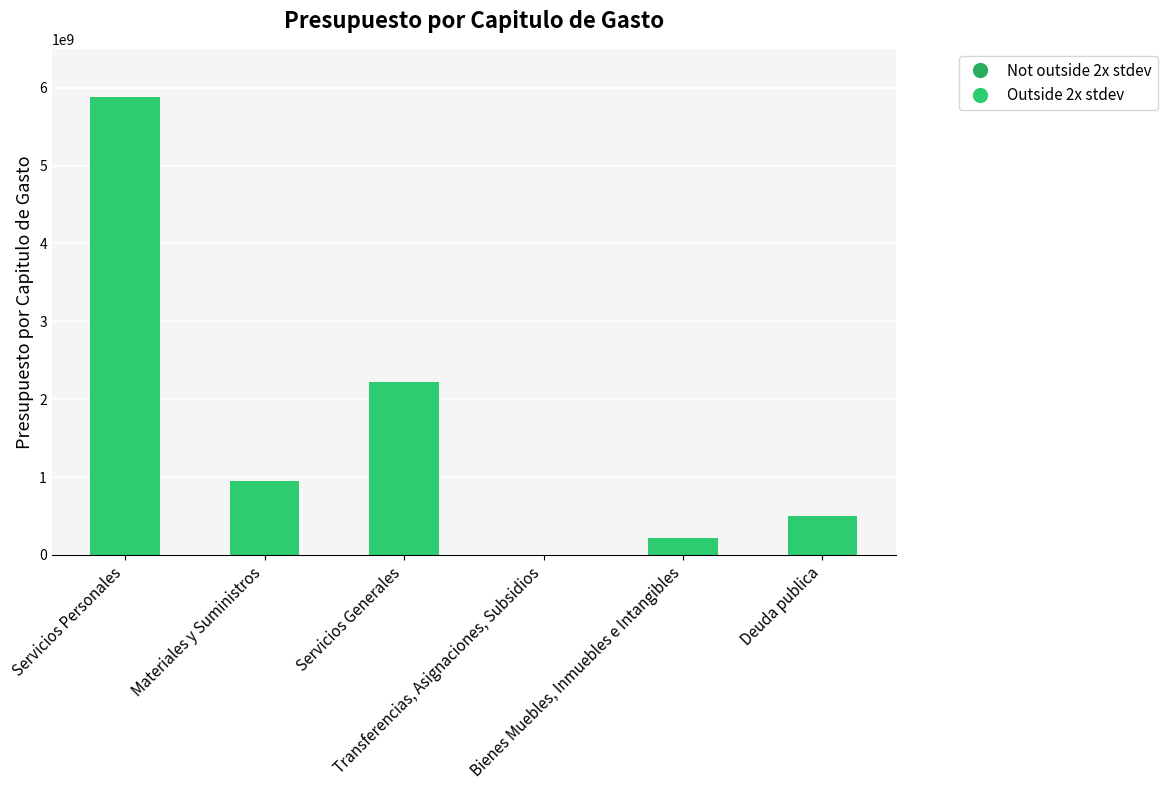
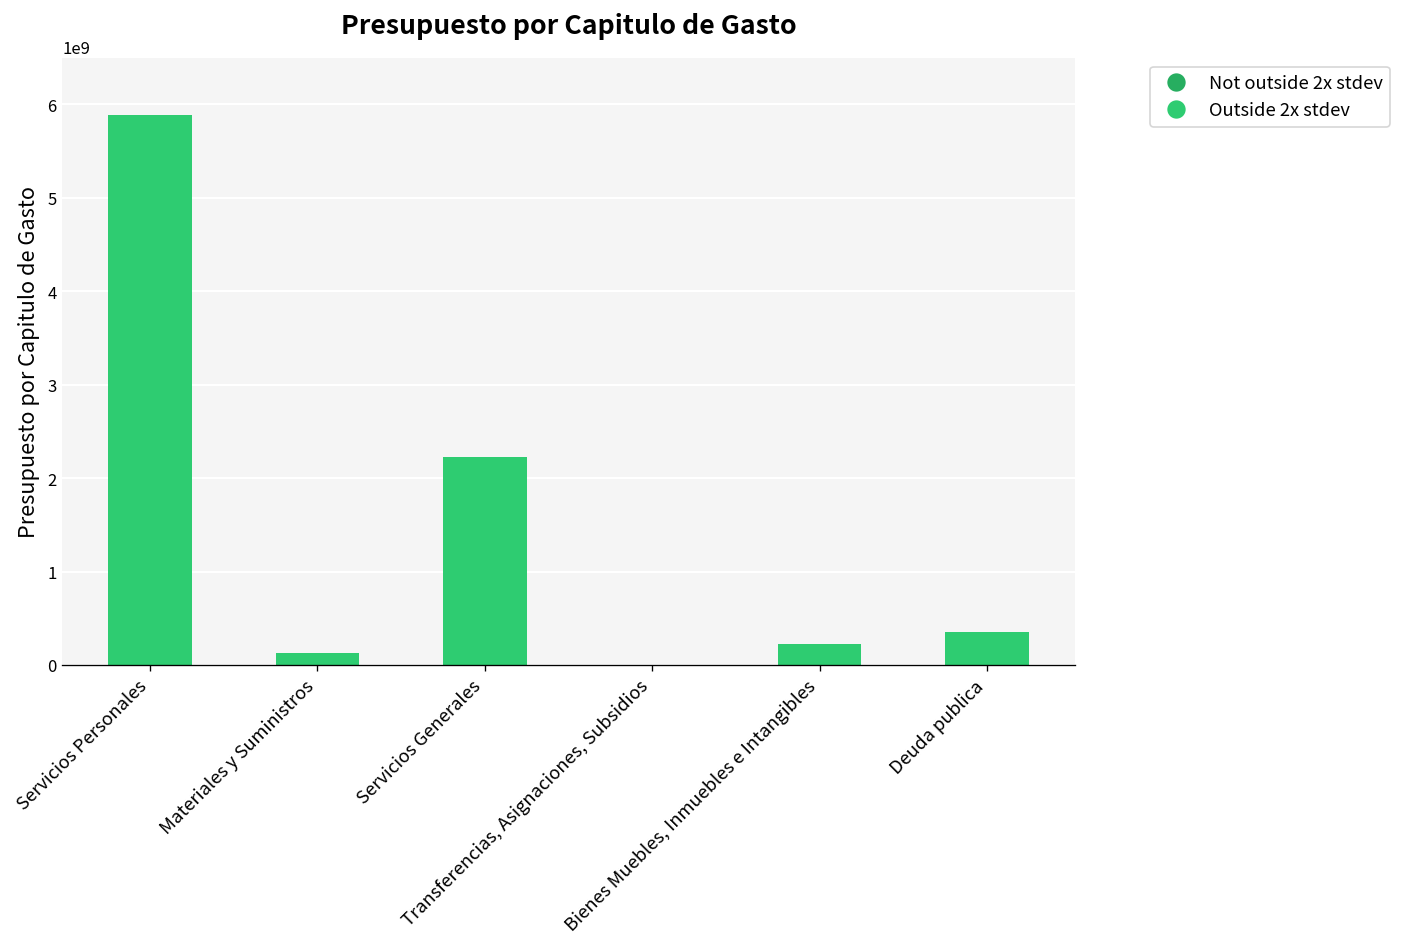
Materiales y Suministros: 900000000 -> 100000000
Deuda publica: 500000000 -> 400000000
